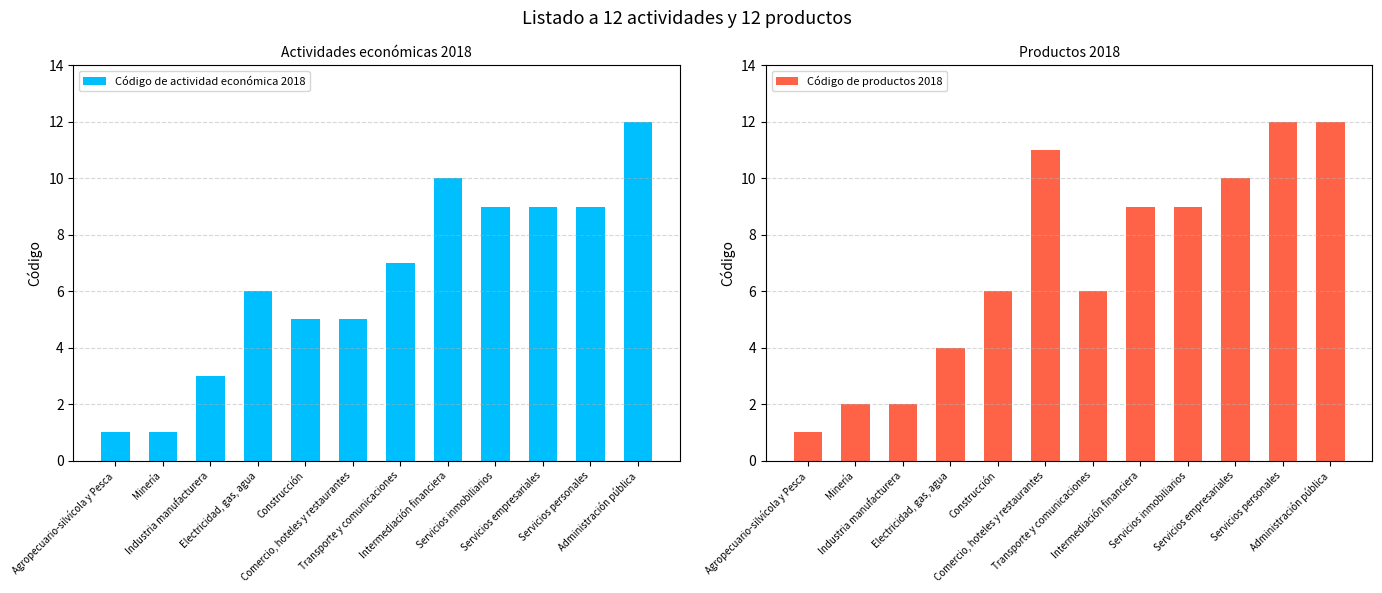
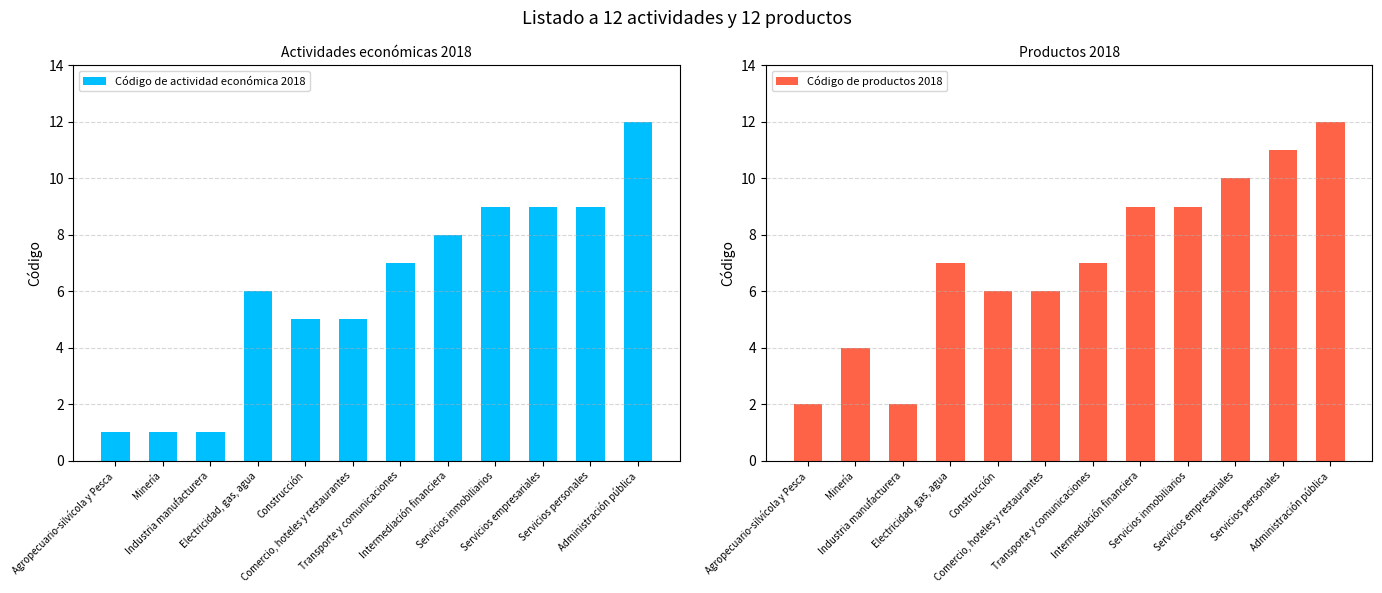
Actividades económicas 2018, Industria manufacturera: 3 -> 1
Actividades económicas 2018, Intermediación financiera: 10 -> 8
Productos 2018, Agropecuario-silvícola y Pesca: 1 -> 2
Productos 2018, Minería: 2 -> 4
Productos 2018, Electricidad, gas, agua: 4 -> 7
Productos 2018, Comercio, hoteles y restaurantes: 11 -> 6
Productos 2018, Transporte y comunicaciones: 6 -> 7
Productos 2018, Servicios personales: 12 -> 11
